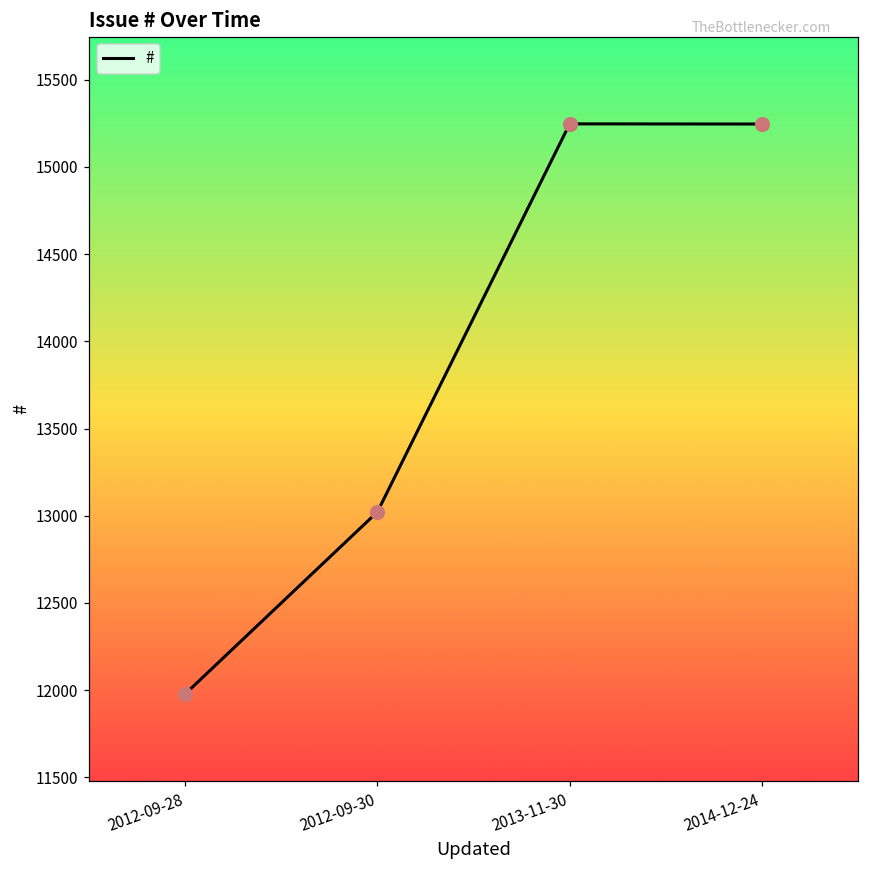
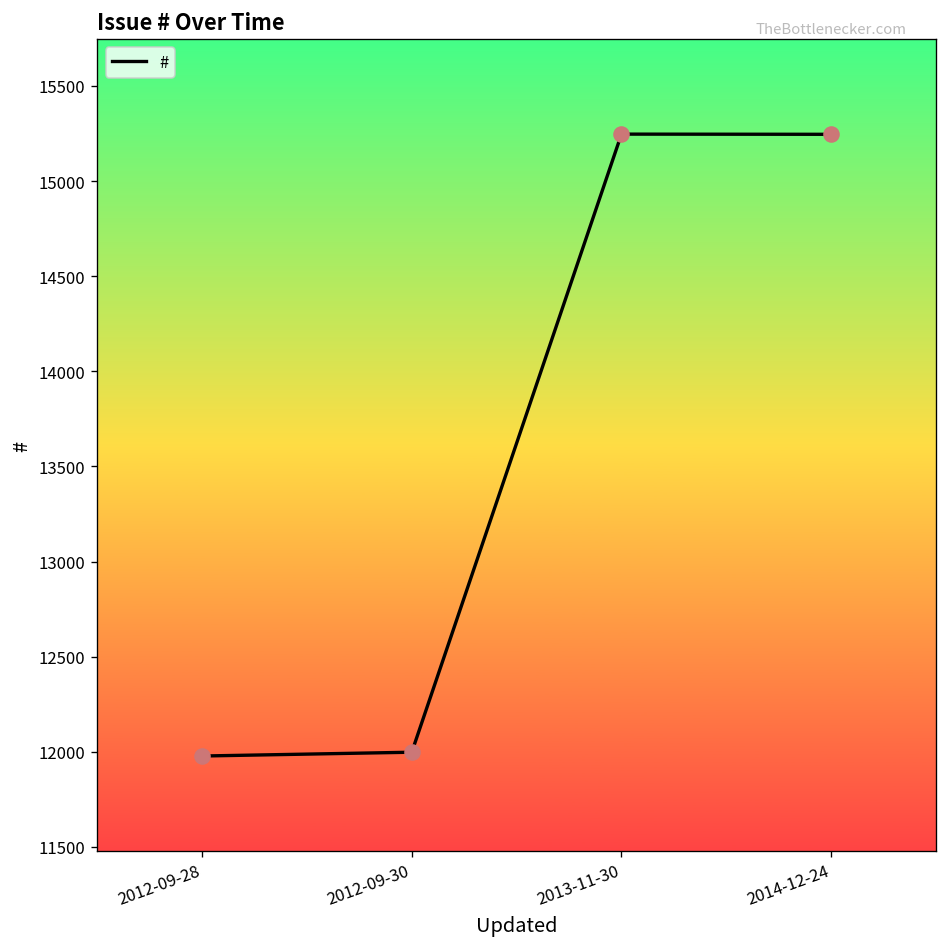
2012-09-30: 13020 -> 12000
